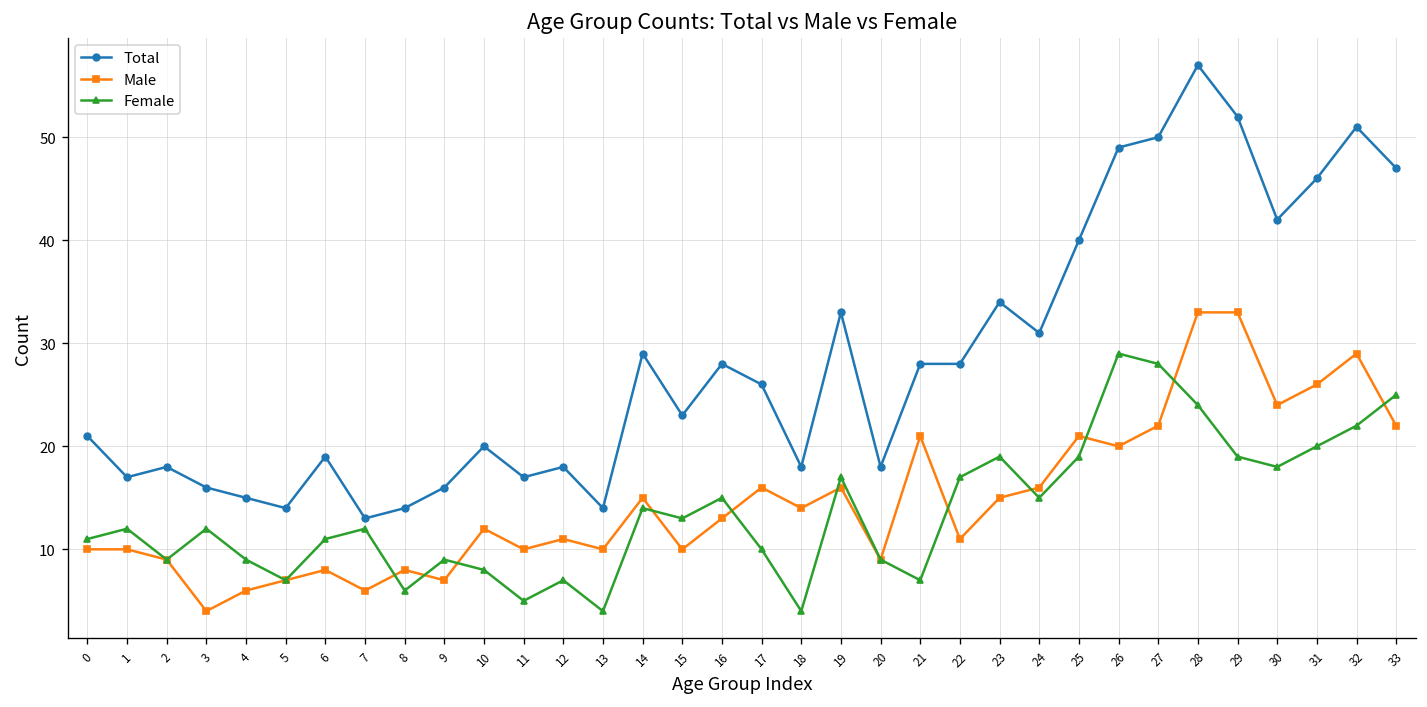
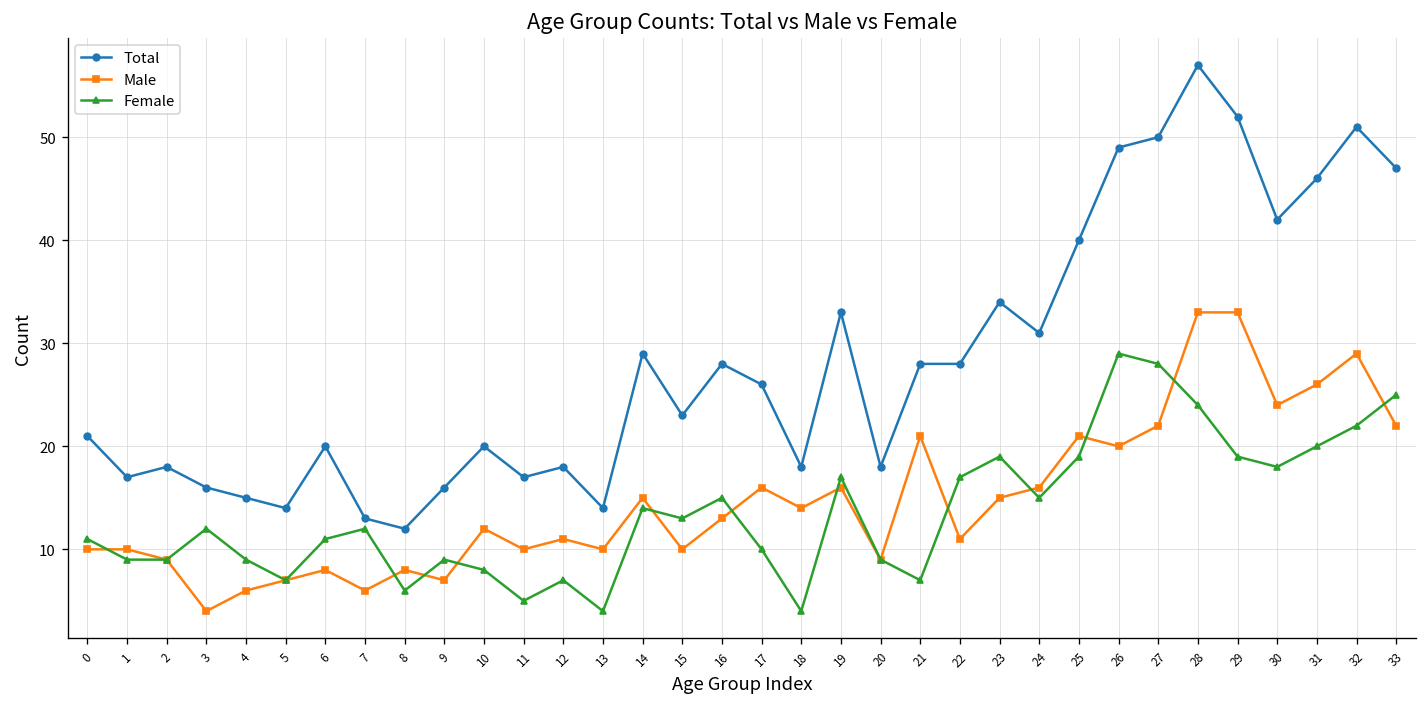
Female, 1: 12 -> 9
Total, 6: 19 -> 20
Total, 8: 14 -> 12
